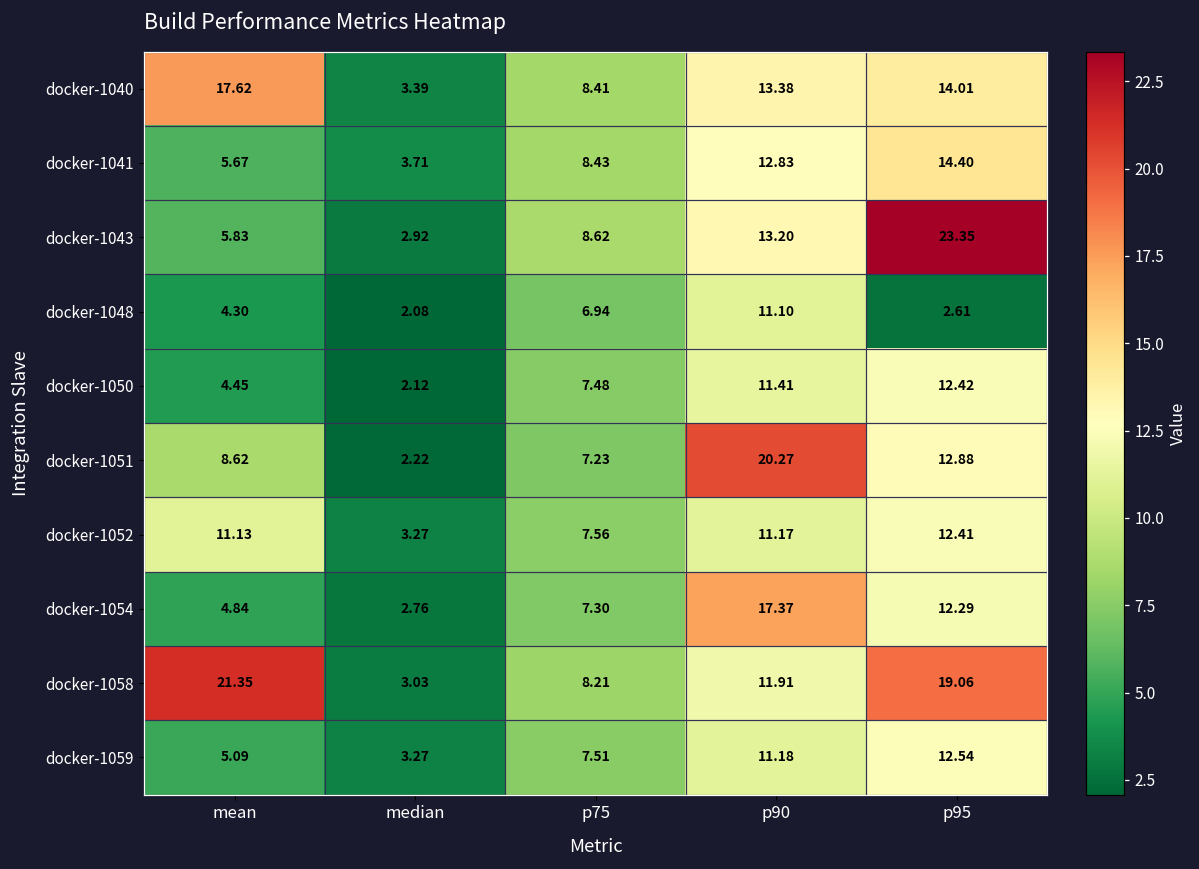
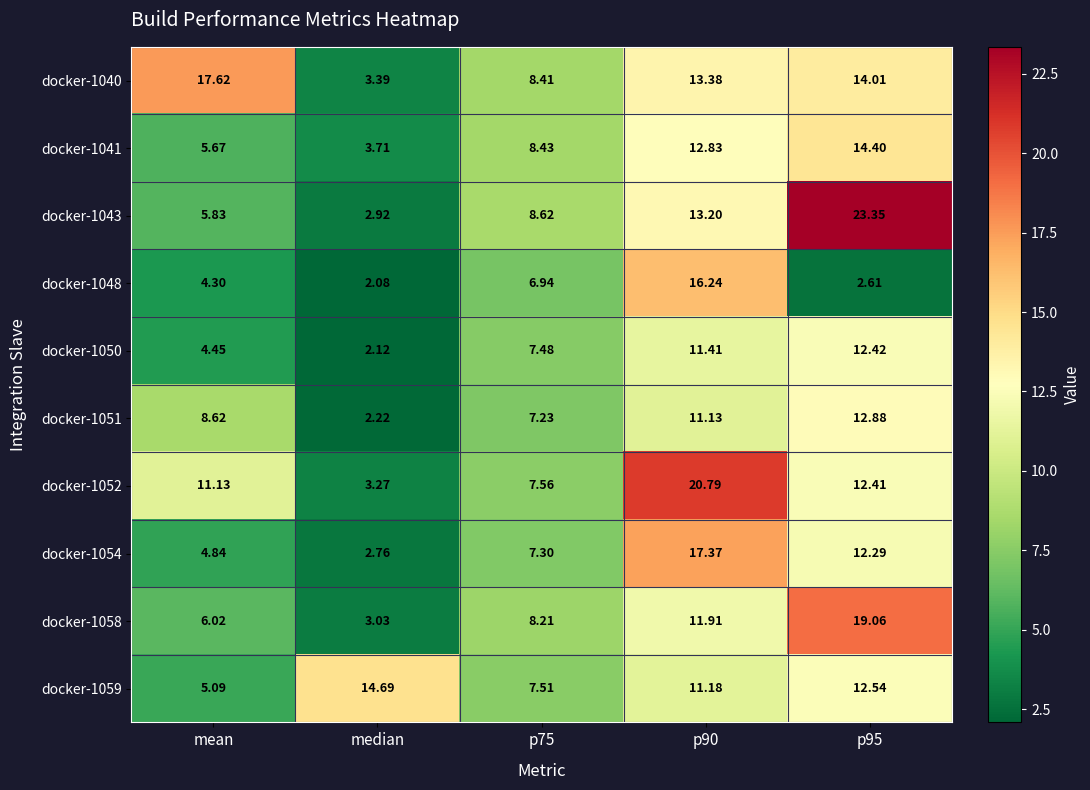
docker-1048, p90: 11.10 -> 16.24
docker-1051, p90: 20.27 -> 11.13
docker-1052, p90: 11.17 -> 20.79
docker-1058, mean: 21.35 -> 6.02
docker-1059, median: 3.27 -> 14.69
